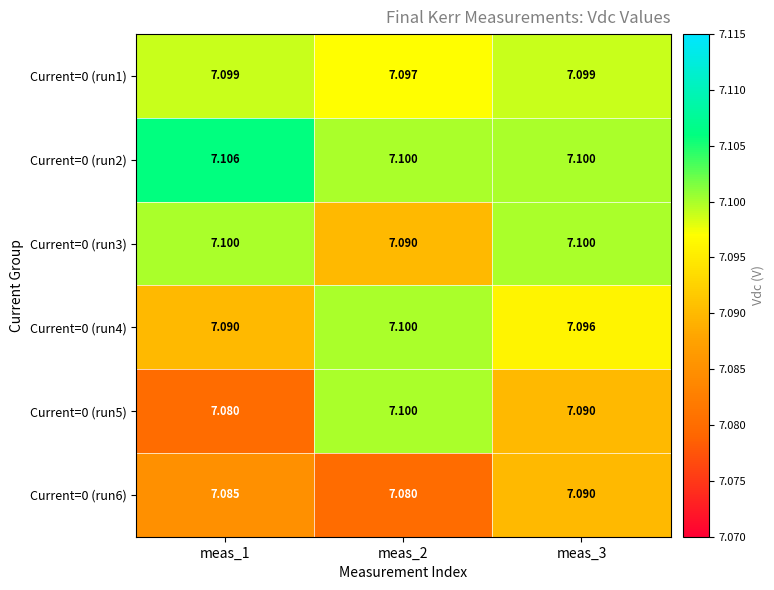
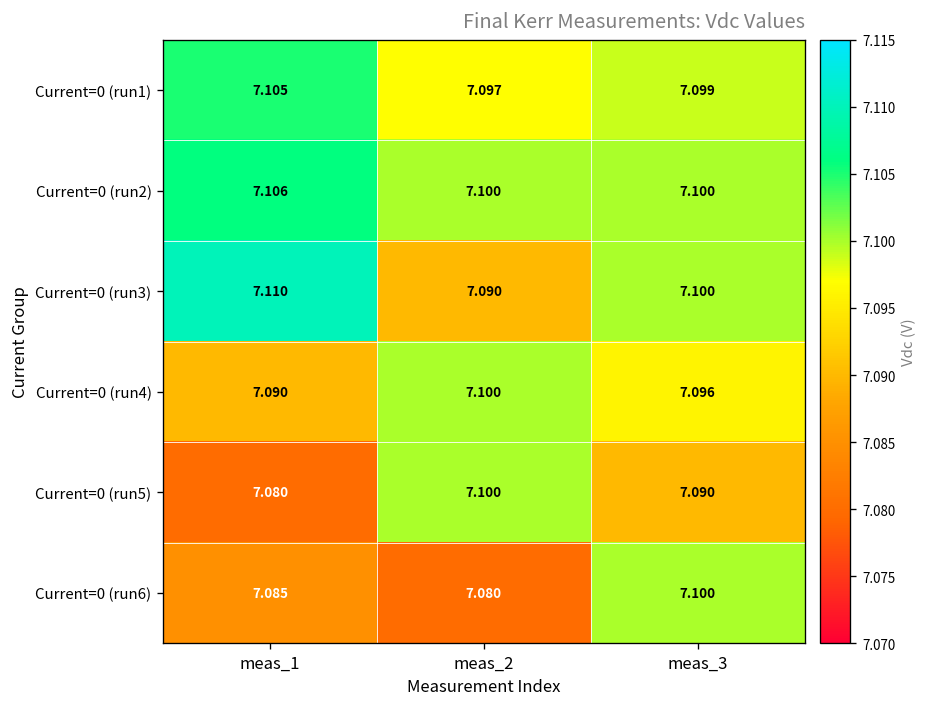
Current=0 (run1), meas_1: 7.099 -> 7.105
Current=0 (run3), meas_1: 7.100 -> 7.110
Current=0 (run6), meas_3: 7.090 -> 7.100
